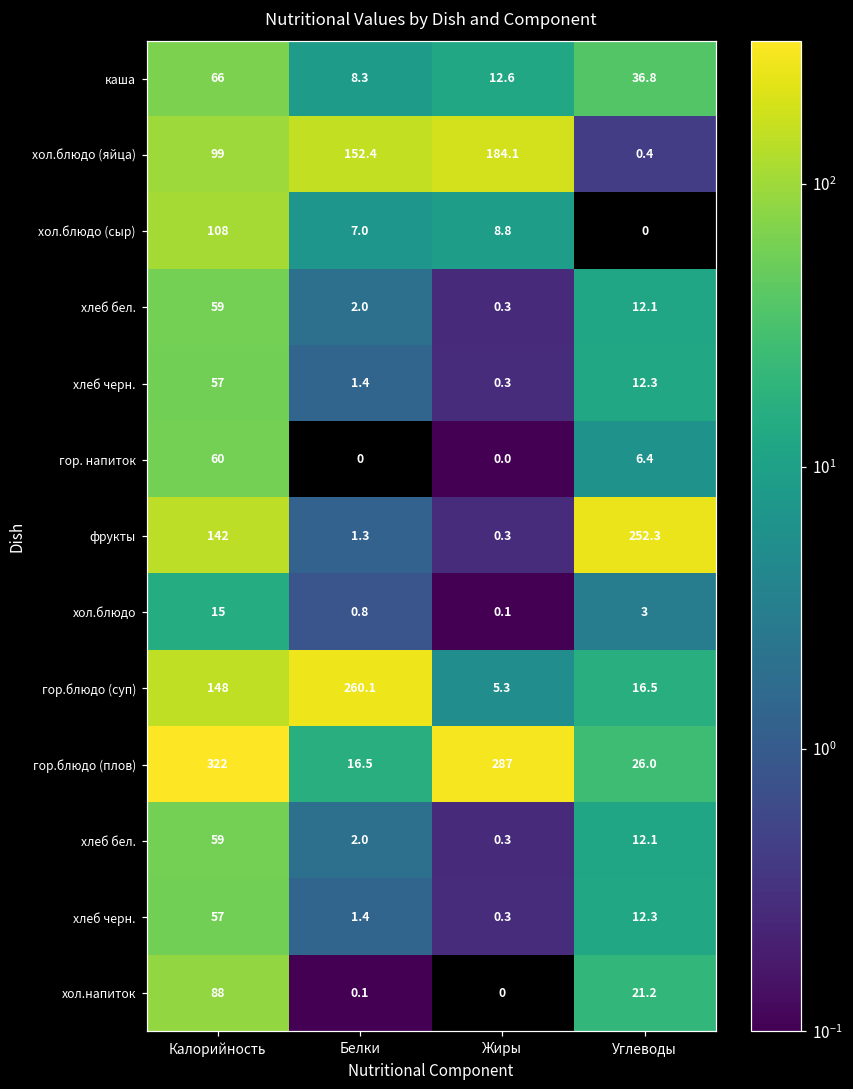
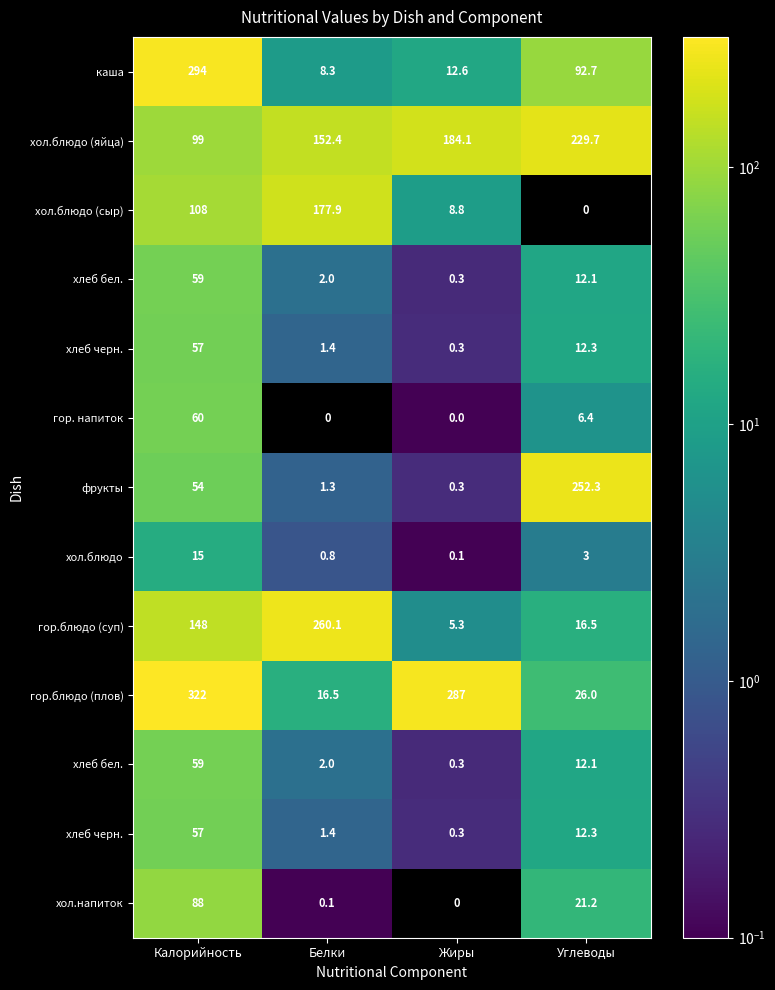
каша, Калорийность: 66 -> 294
каша, Углеводы: 36.8 -> 92.7
хол.блюдо (яйца), Углеводы: 0.4 -> 229.7
хол.блюдо (сыр), Белки: 7.0 -> 177.9
фрукты, Калорийность: 142 -> 54
